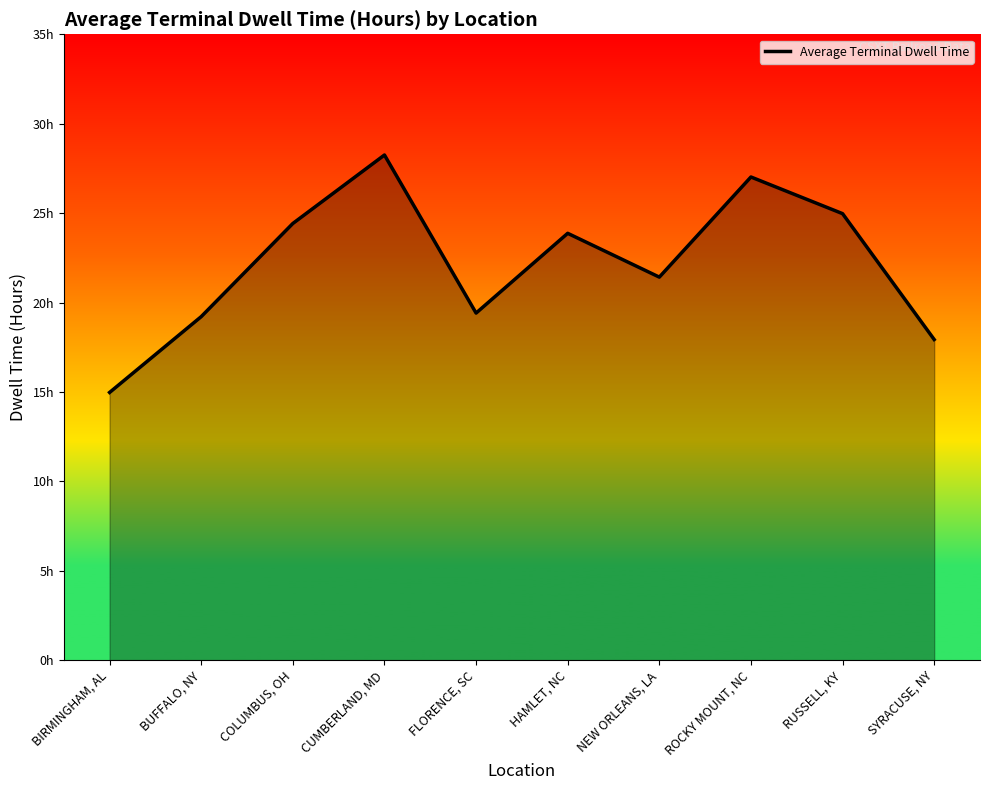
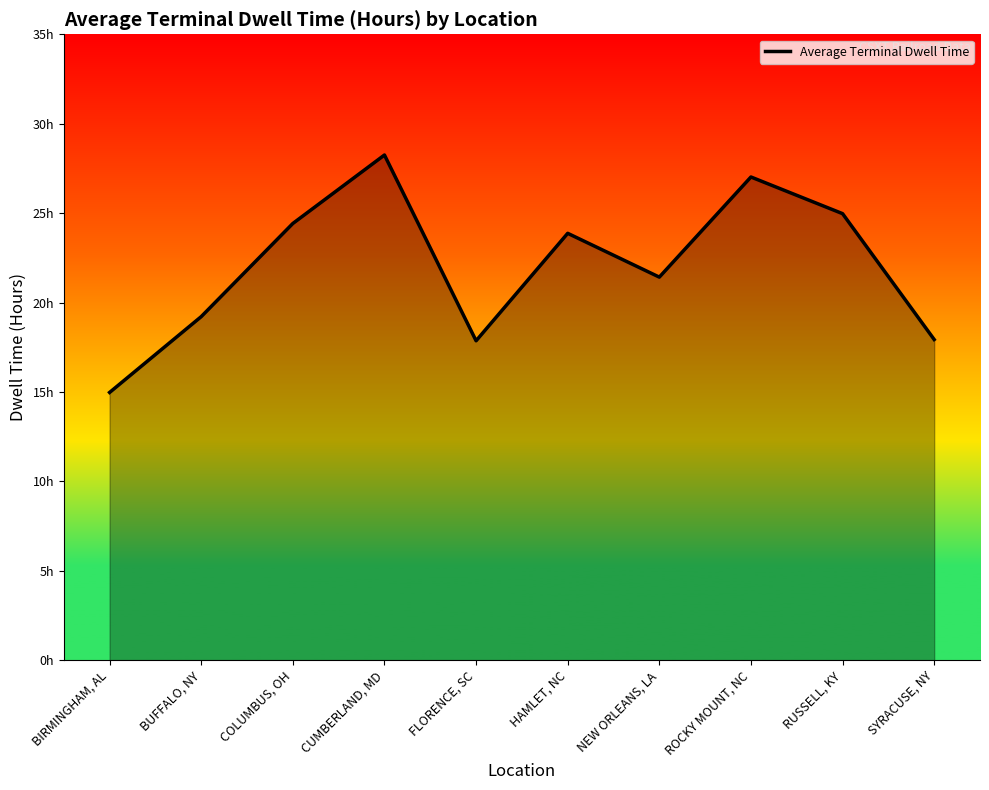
FLORENCE, SC: 19.4h -> 17.9h
